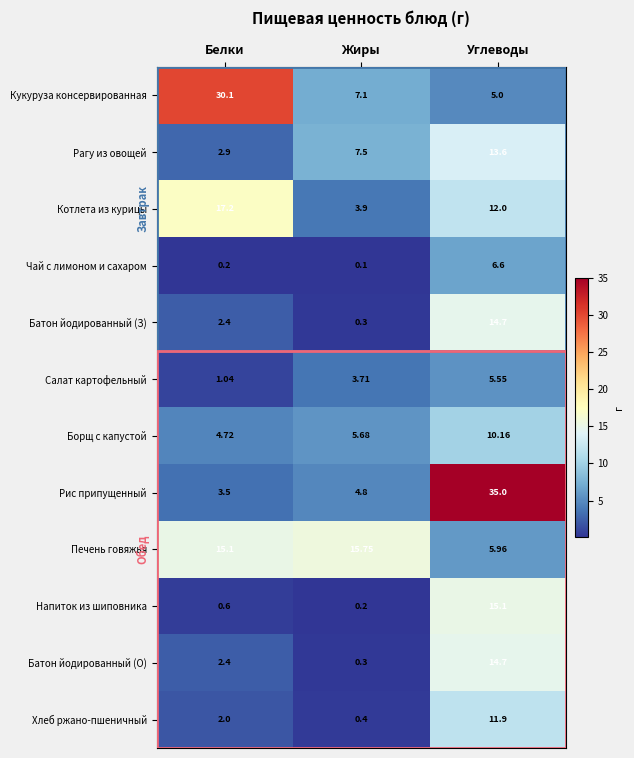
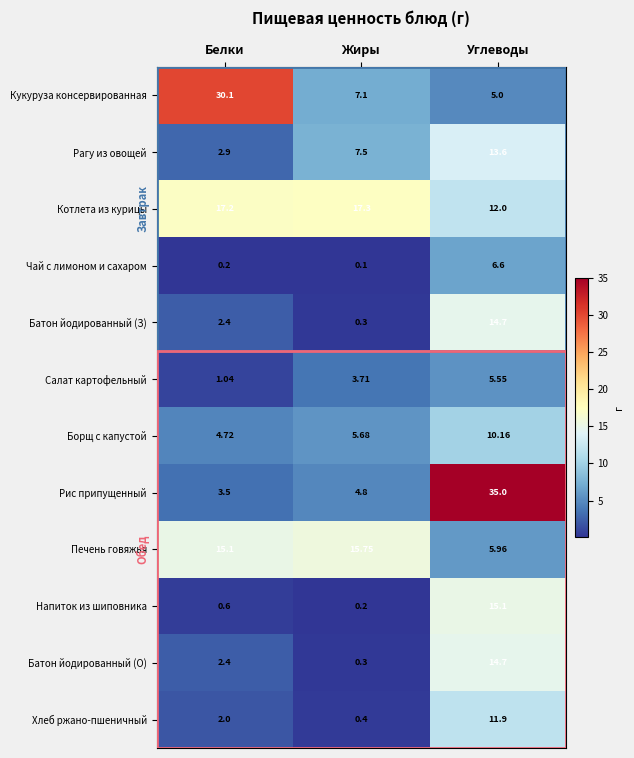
Котлета из курицы, Жиры: 3.9 -> 17.3
